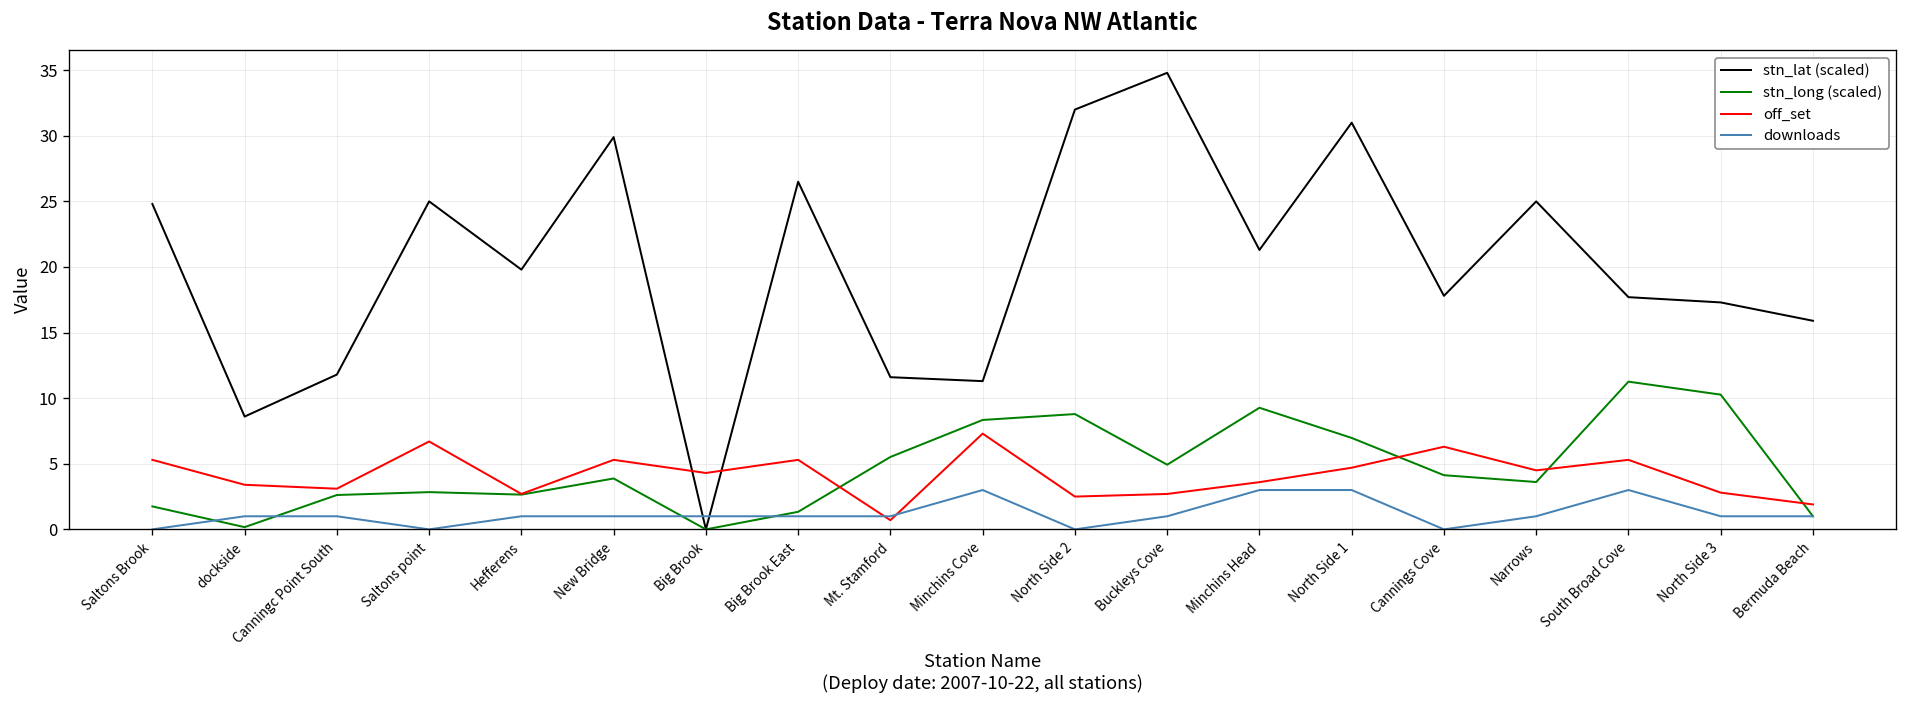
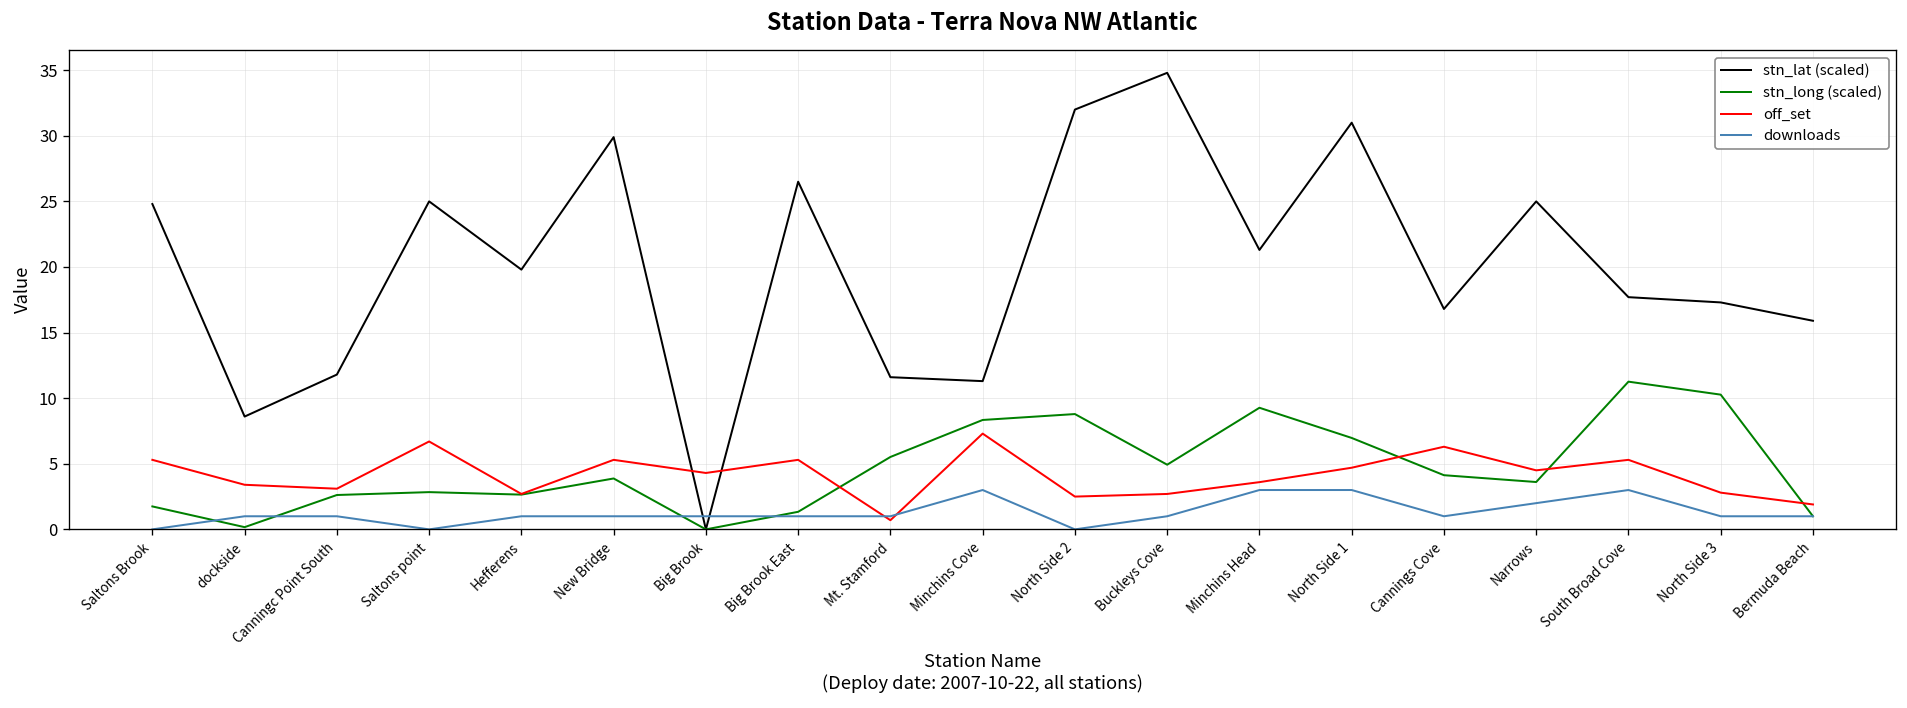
stn_lat (scaled), Cannings Cove: 17.8 -> 16.8
downloads, Cannings Cove: 0 -> 1
downloads, Narrows: 1 -> 2
